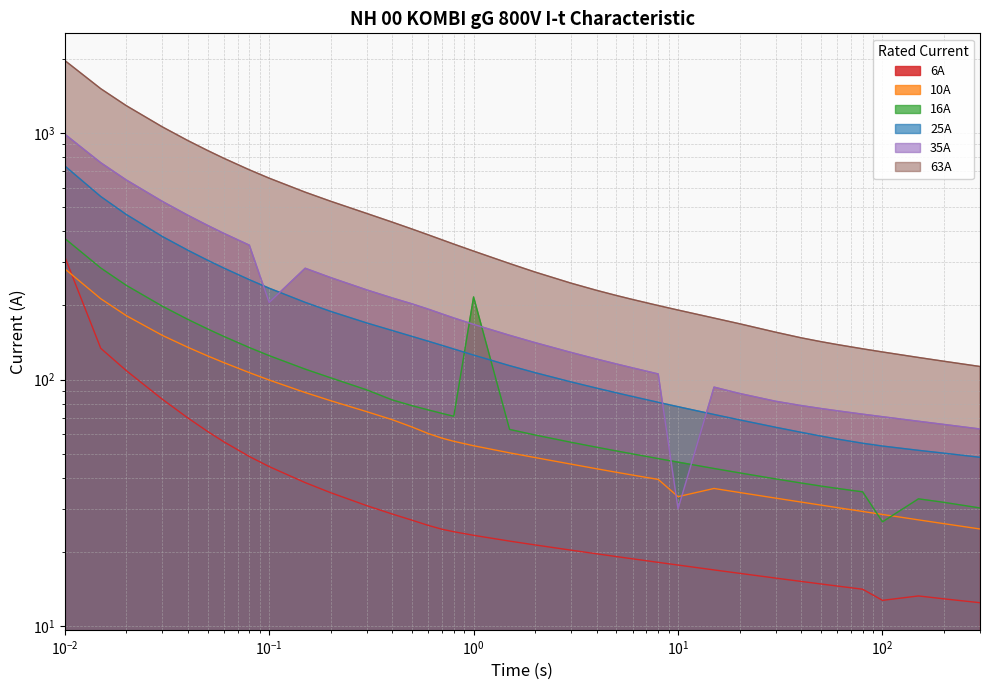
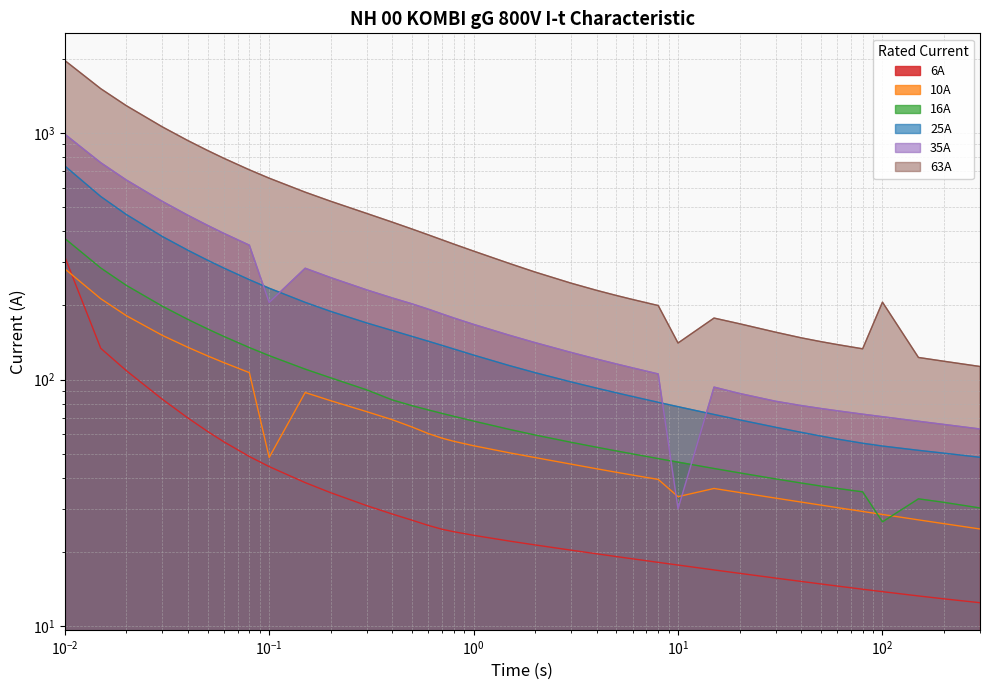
10A, 10^-1: 100 -> 48
16A, 10^0: 220 -> 68
63A, 10^1: 190 -> 140
6A, 10^2: 13 -> 14
63A, 10^2: 130 -> 210
